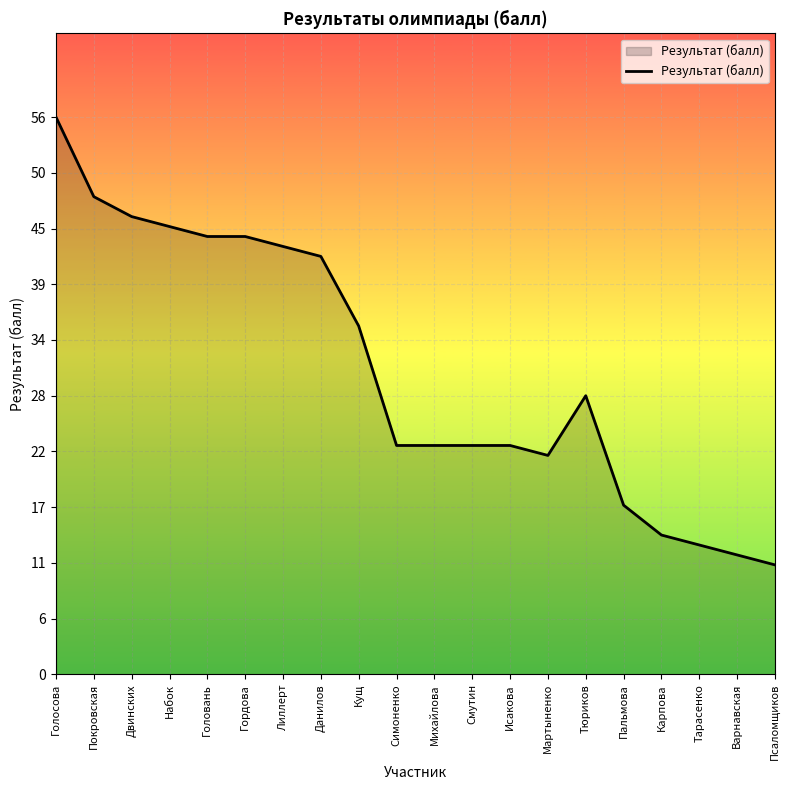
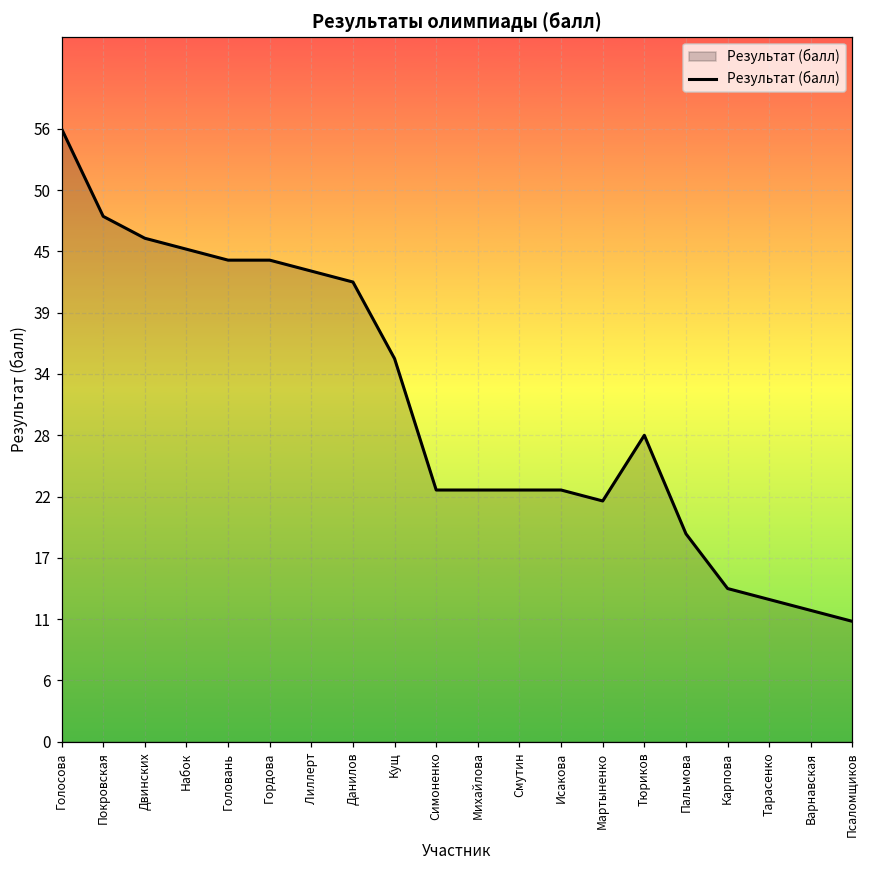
Пальмова: 17 -> 19
